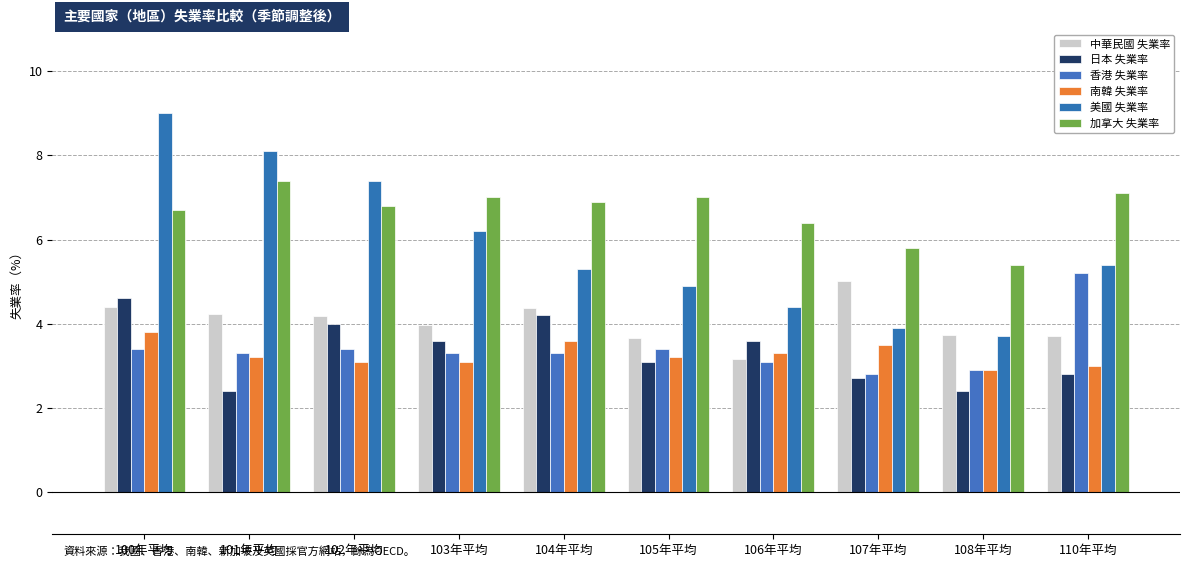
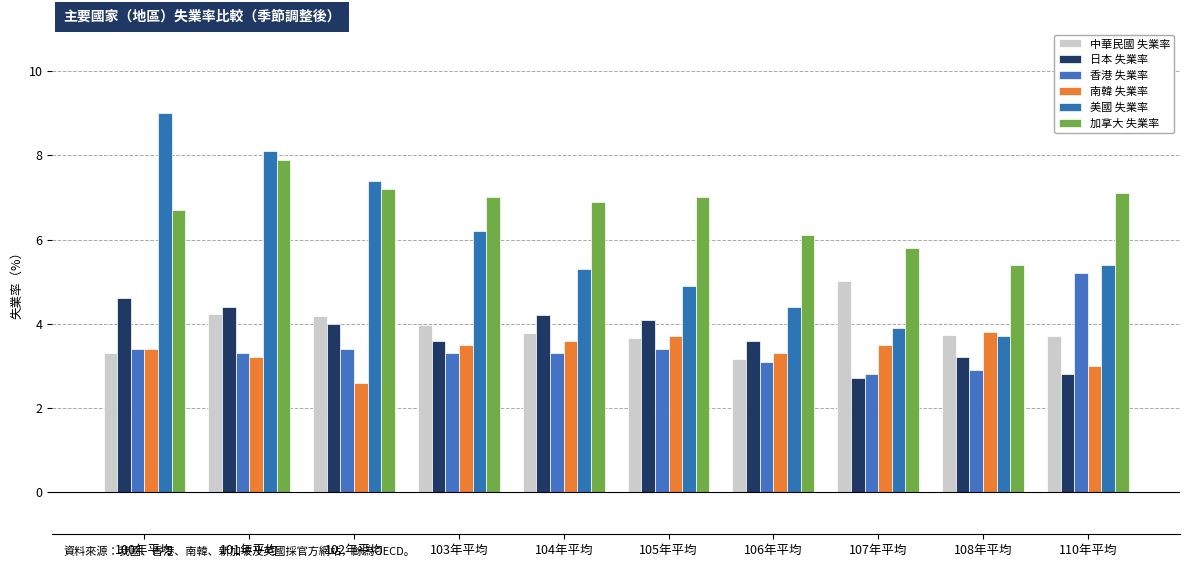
中華民國 失業率, 100年平均: 4.4 -> 3.3
南韓 失業率, 100年平均: 3.8 -> 3.4
日本 失業率, 101年平均: 2.4 -> 4.4
加拿大 失業率, 101年平均: 7.4 -> 7.9
南韓 失業率, 102年平均: 3.1 -> 2.6
加拿大 失業率, 102年平均: 6.8 -> 7.2
南韓 失業率, 103年平均: 3.1 -> 3.5
中華民國 失業率, 104年平均: 4.4 -> 3.8
日本 失業率, 105年平均: 3.1 -> 4.1
南韓 失業率, 105年平均: 3.2 -> 3.7
加拿大 失業率, 106年平均: 6.4 -> 6.1
日本 失業率, 108年平均: 2.4 -> 3.2
南韓 失業率, 108年平均: 2.9 -> 3.8
